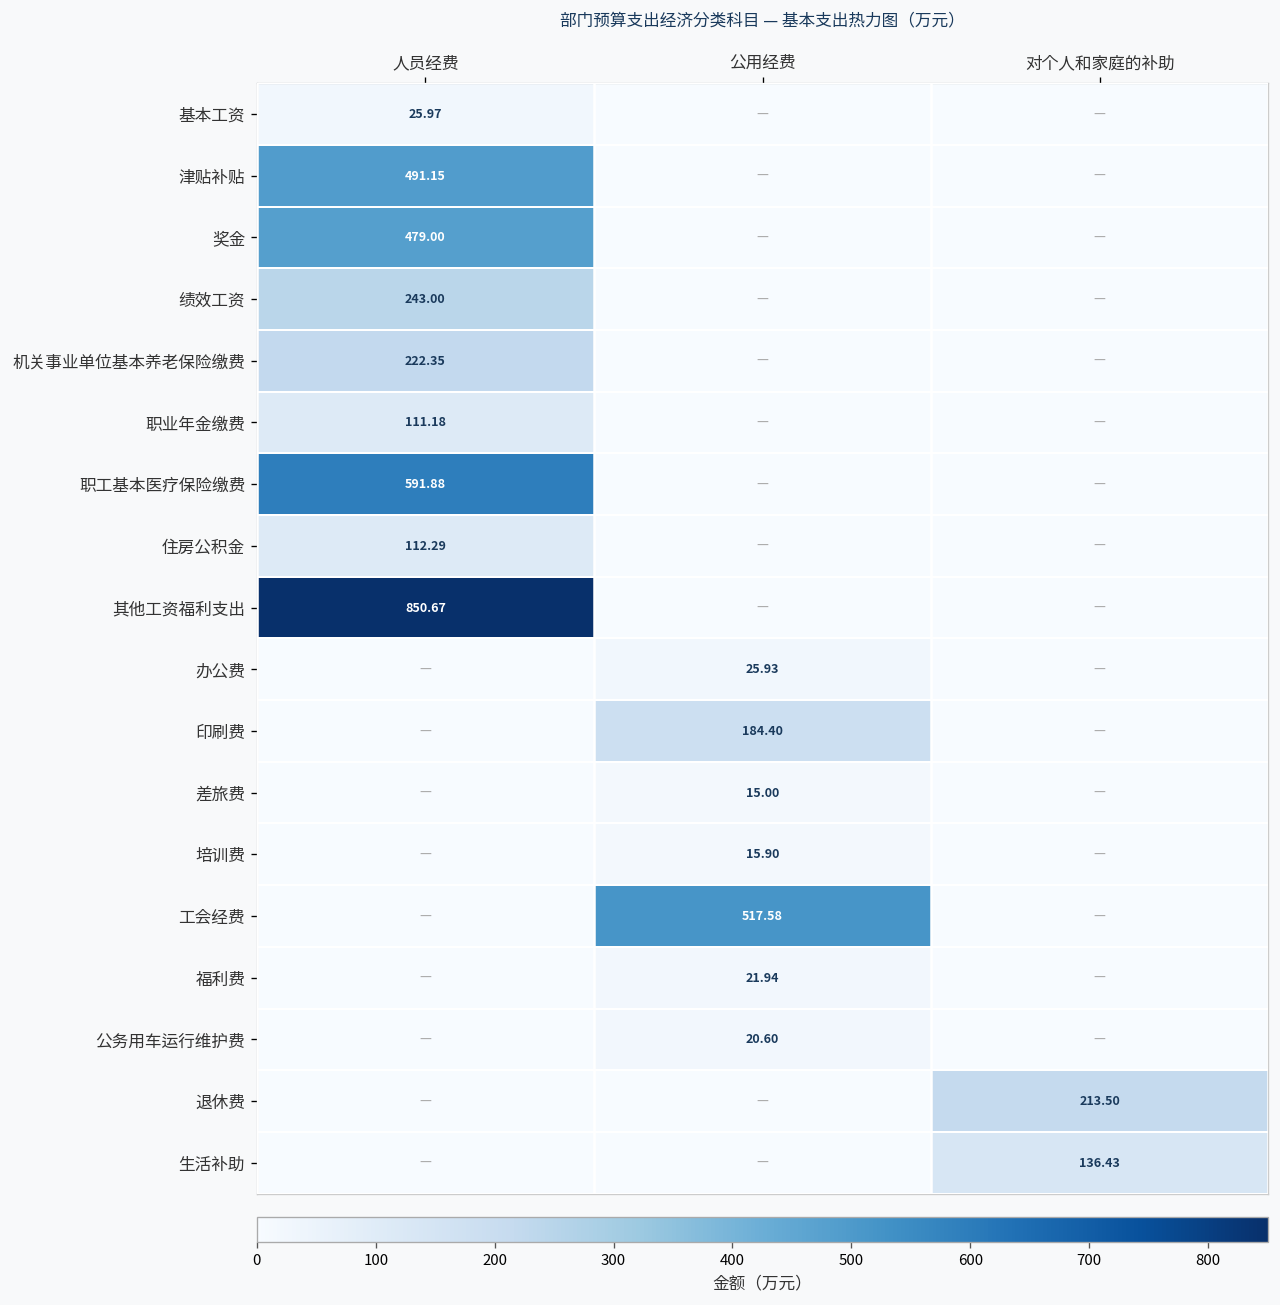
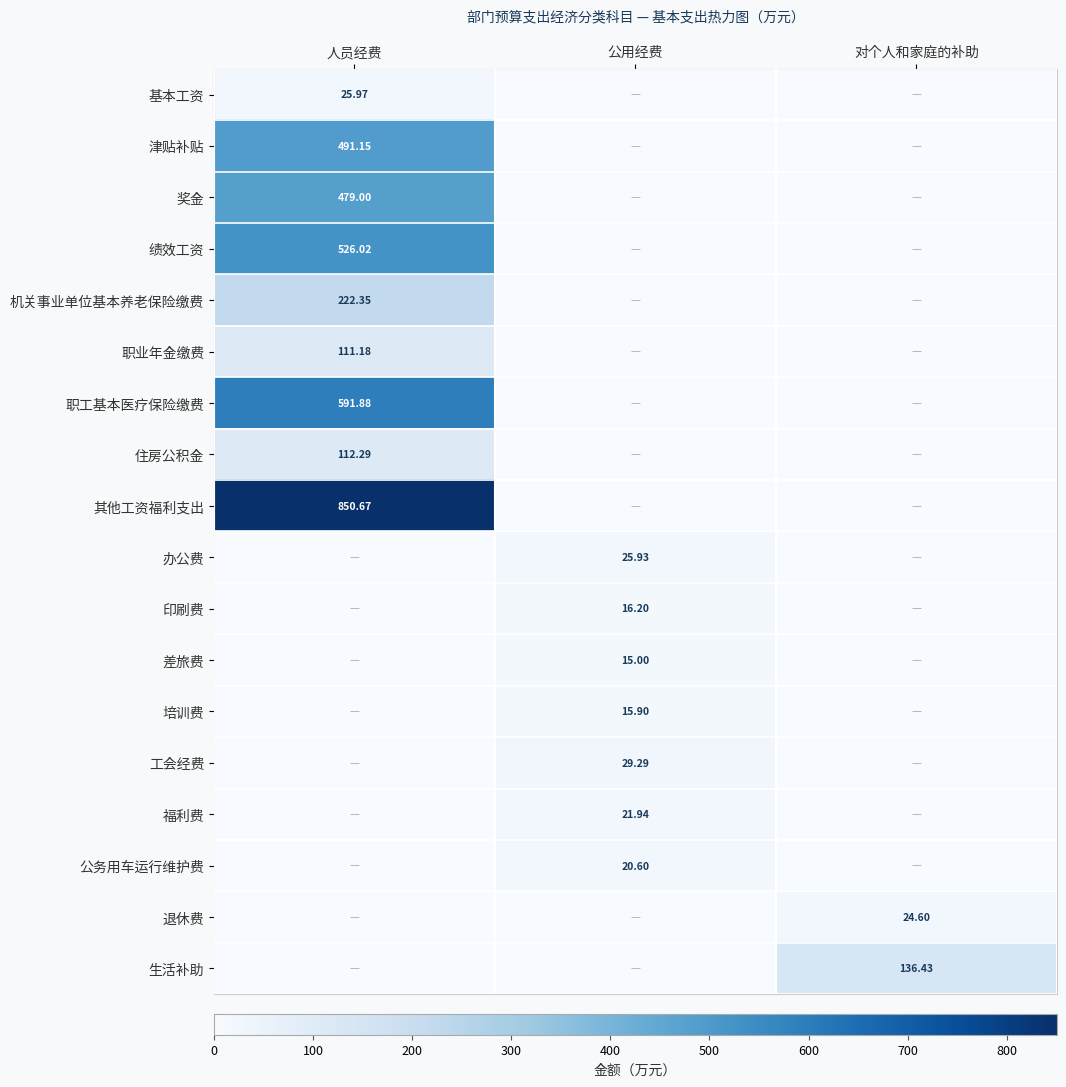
绩效工资, 人员经费: 243.00 -> 526.02
印刷费, 公用经费: 184.40 -> 16.20
工会经费, 公用经费: 517.58 -> 29.29
退休费, 对个人和家庭的补助: 213.50 -> 24.60
